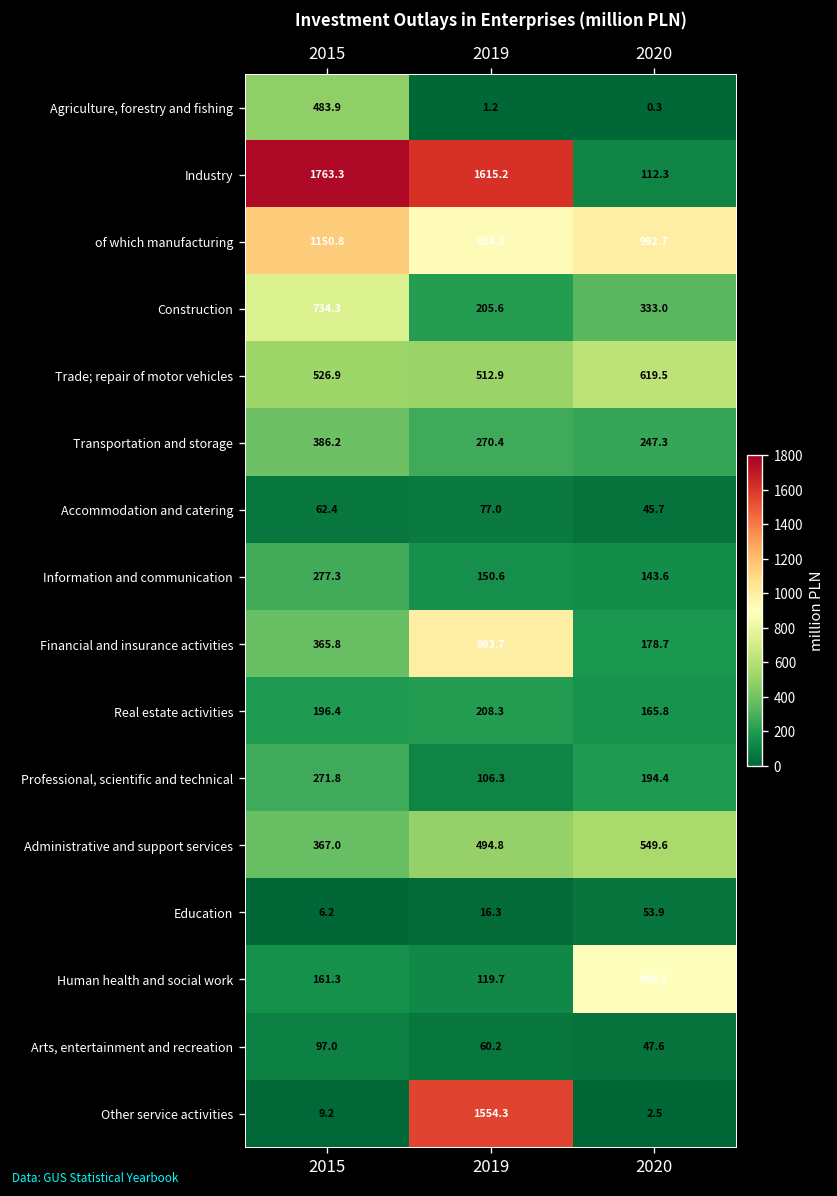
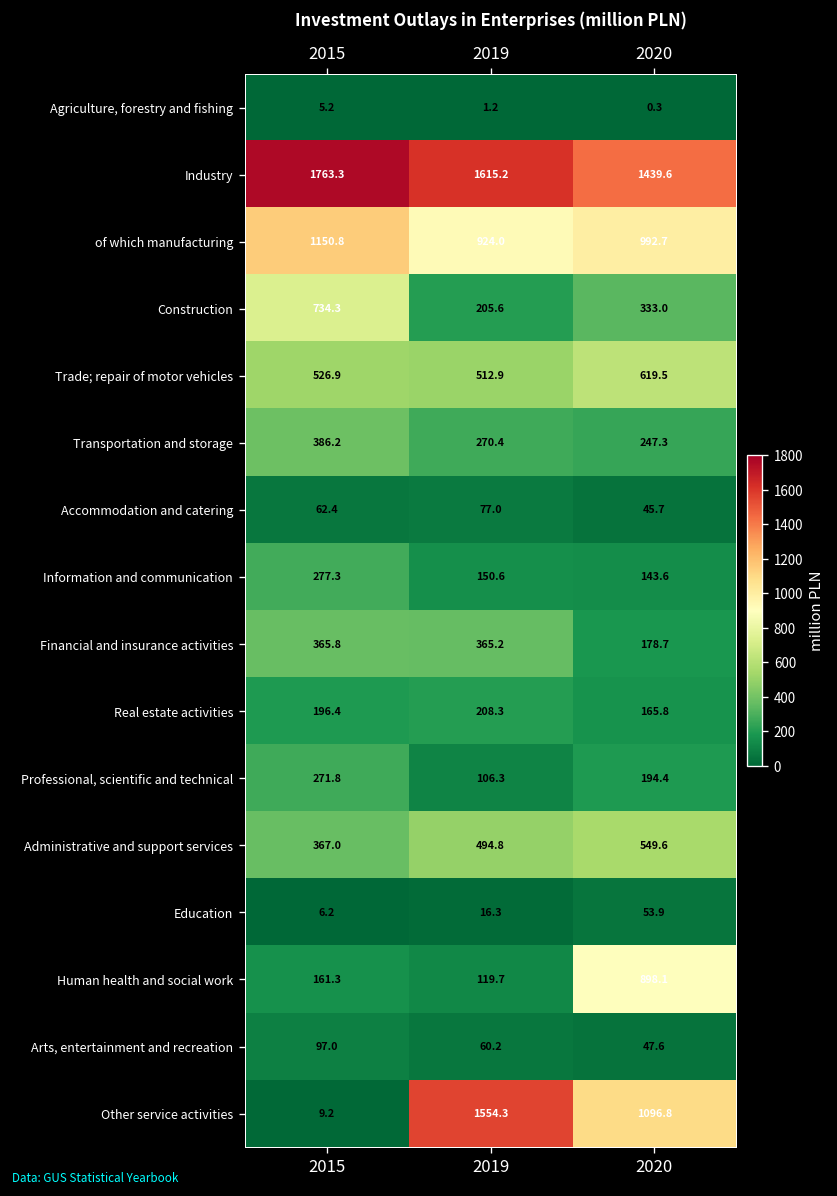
Agriculture, forestry and fishing, 2015: 483.9 -> 5.2
Industry, 2020: 112.3 -> 1439.6
Financial and insurance activities, 2019: 993.7 -> 365.2
Other service activities, 2020: 2.5 -> 1096.8
